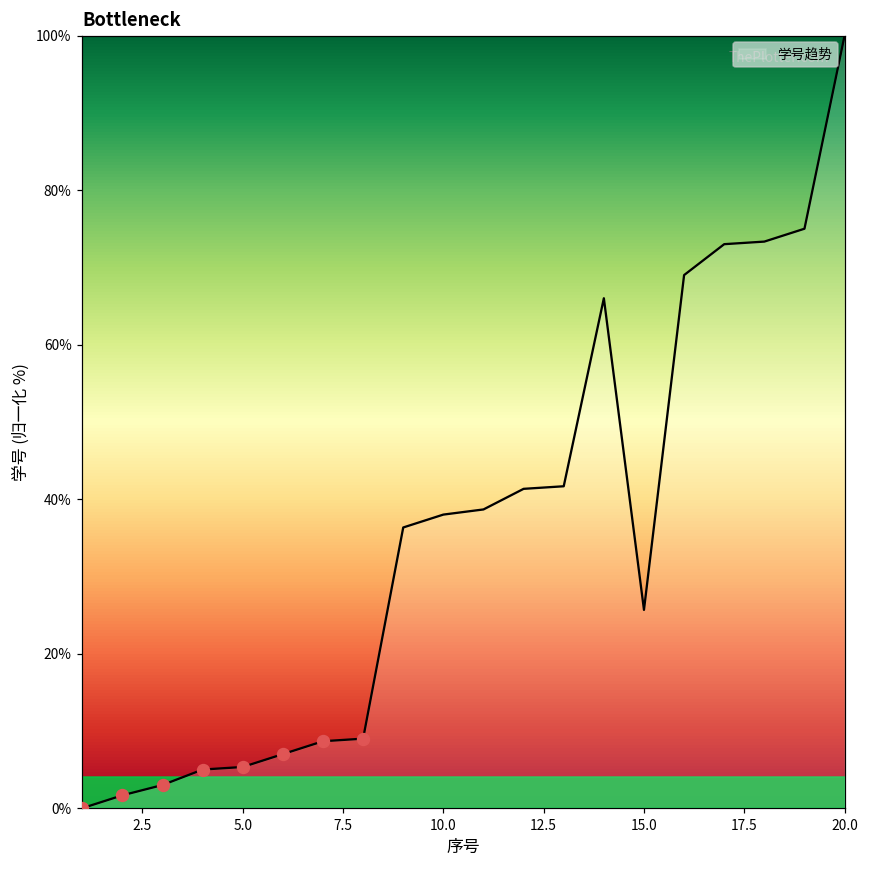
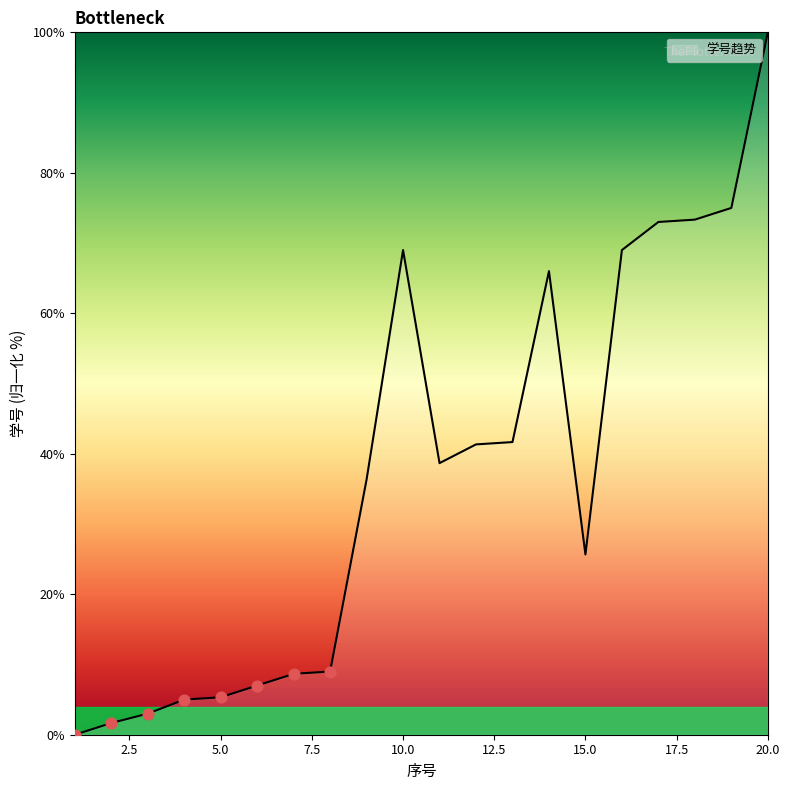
学号趋势, 10.0: 38% -> 69%
